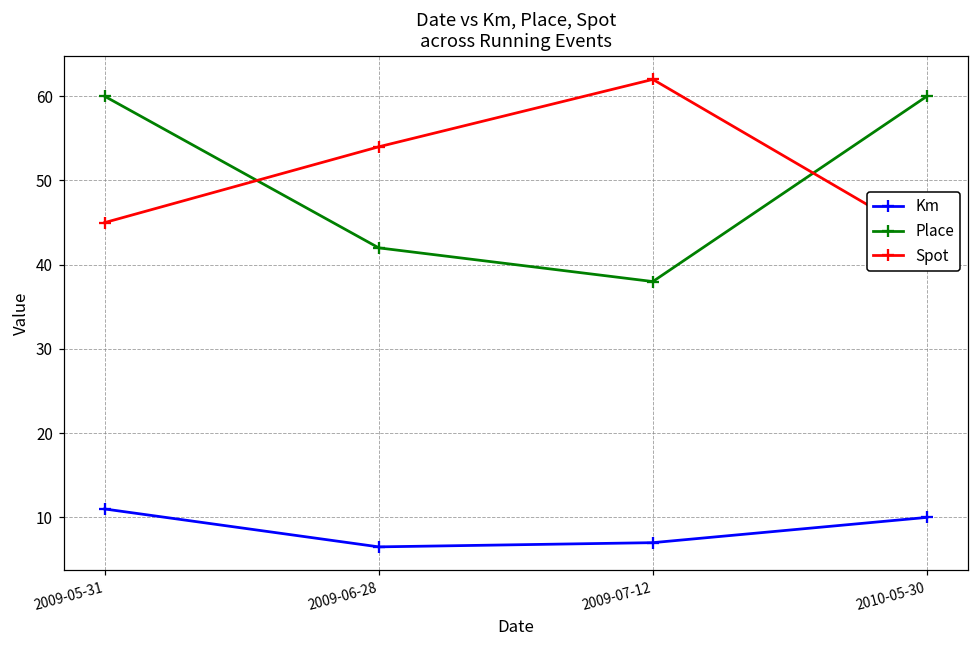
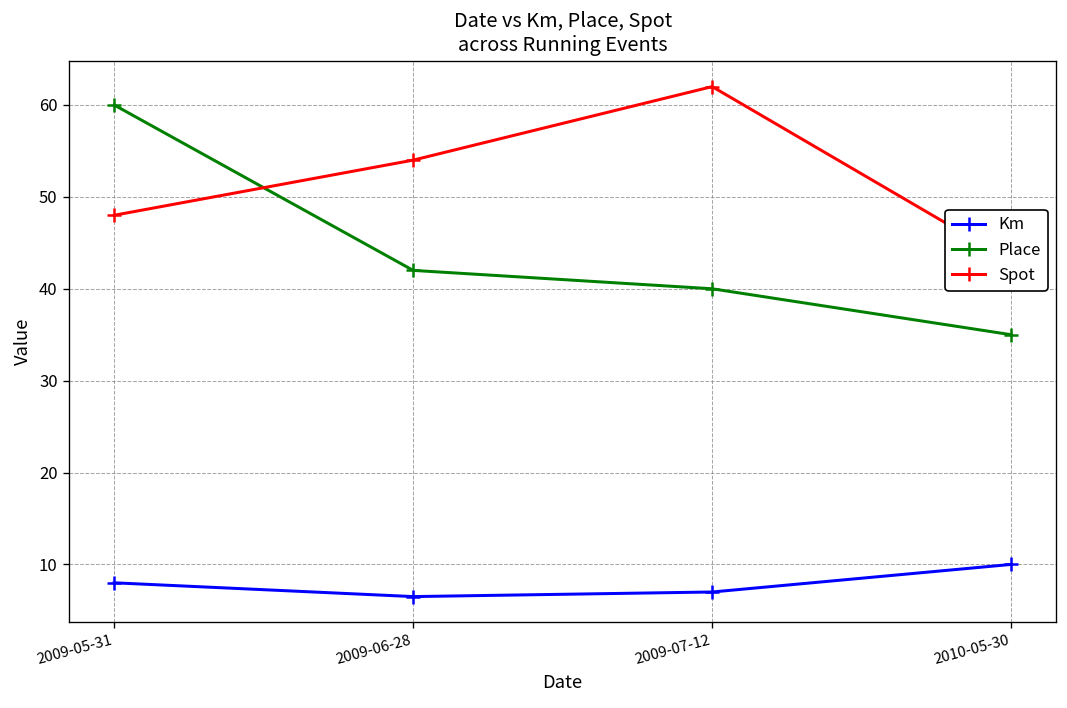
Km, 2009-05-31: 11 -> 8
Spot, 2009-05-31: 45 -> 48
Place, 2009-07-12: 38 -> 40
Place, 2010-05-30: 60 -> 35
